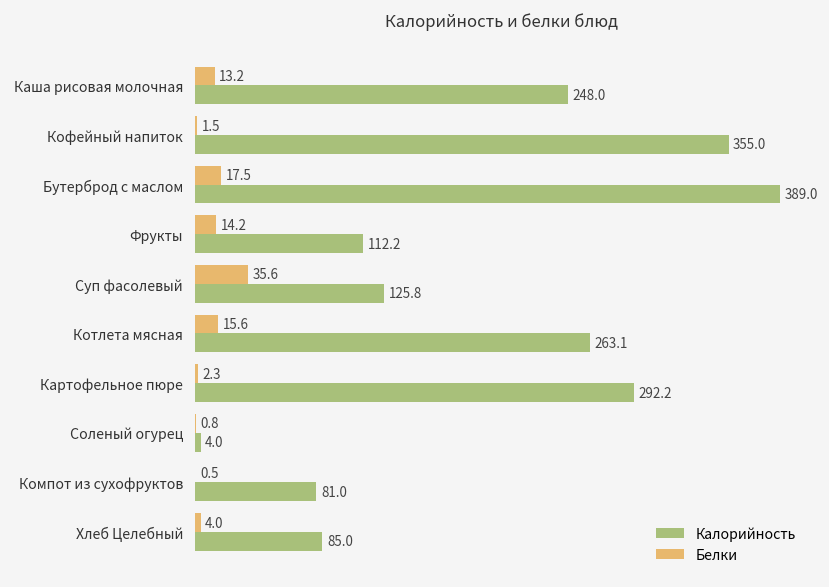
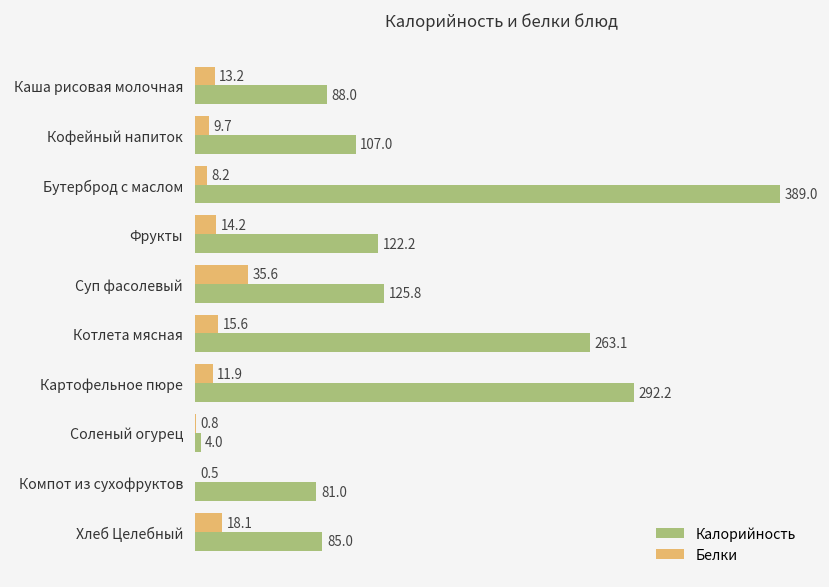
Калорийность, Каша рисовая молочная: 248.0 -> 88.0
Белки, Кофейный напиток: 1.5 -> 9.7
Калорийность, Кофейный напиток: 355.0 -> 107.0
Белки, Бутерброд с маслом: 17.5 -> 8.2
Калорийность, Фрукты: 112.2 -> 122.2
Белки, Картофельное пюре: 2.3 -> 11.9
Белки, Хлеб Целебный: 4.0 -> 18.1
